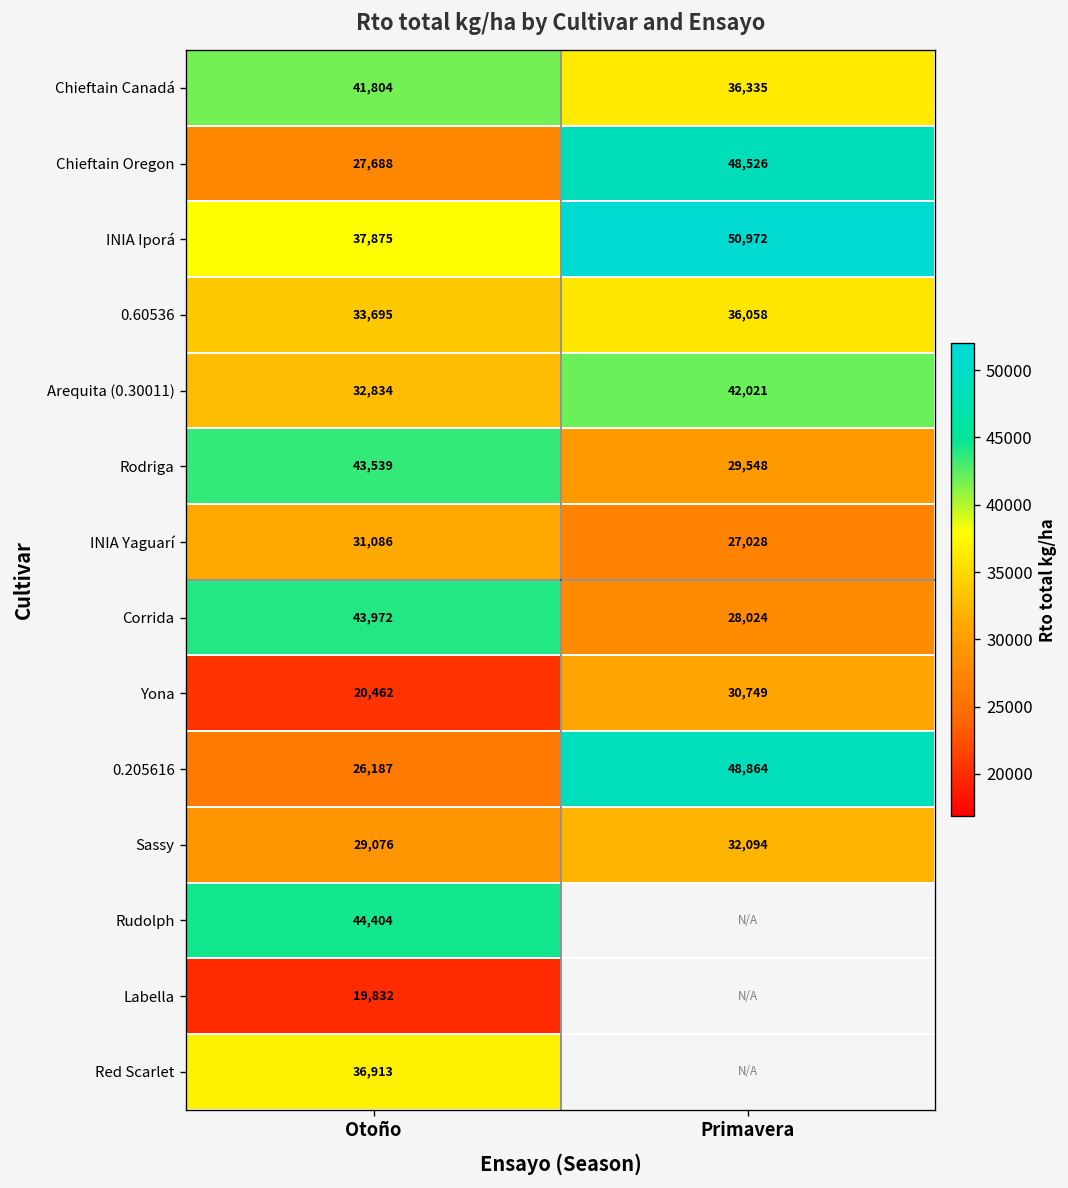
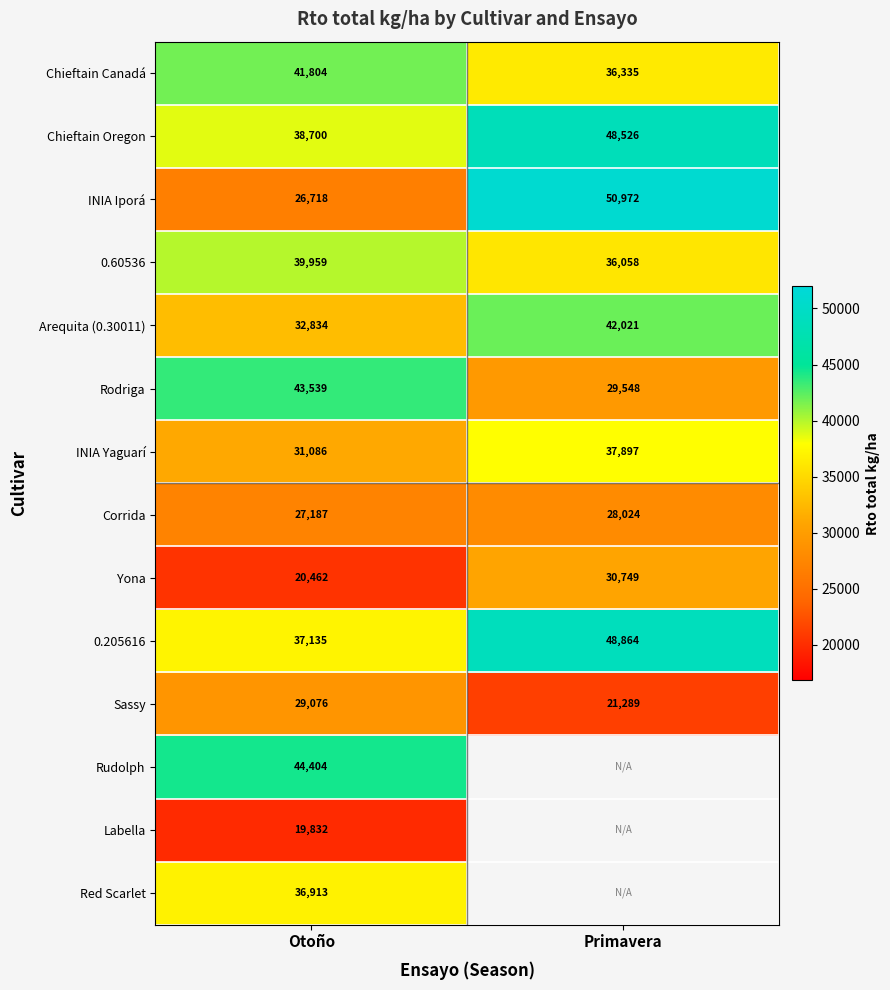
Chieftain Oregon, Otoño: 27,688 -> 38,700
INIA Iporá, Otoño: 37,875 -> 26,718
0.60536, Otoño: 33,695 -> 39,959
INIA Yaguarí, Primavera: 27,028 -> 37,897
Corrida, Otoño: 43,972 -> 27,187
0.205616, Otoño: 26,187 -> 37,135
Sassy, Primavera: 32,094 -> 21,289
